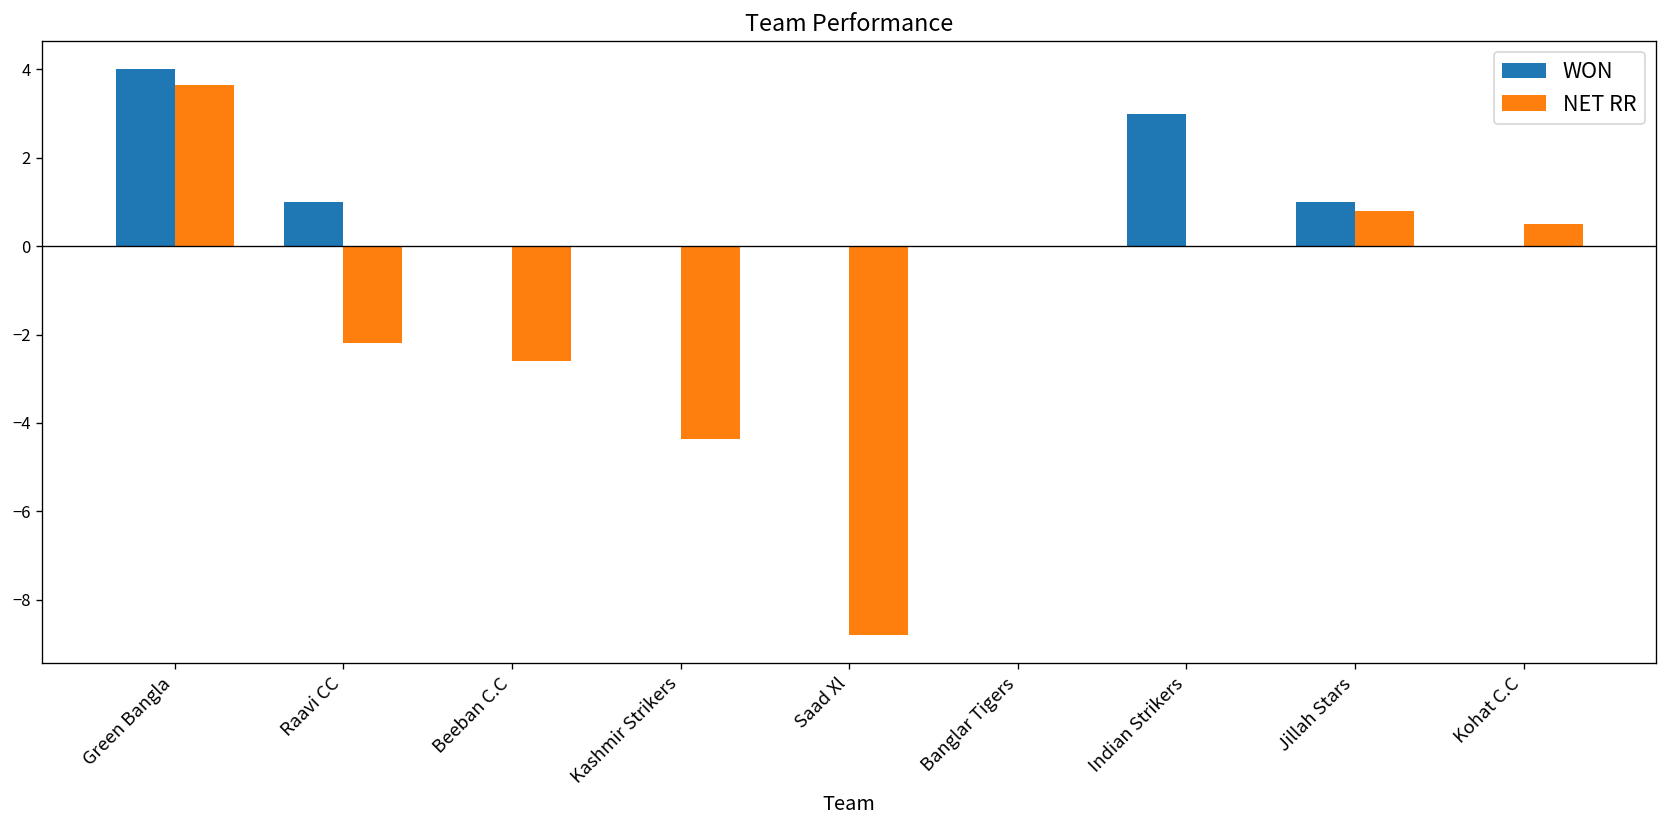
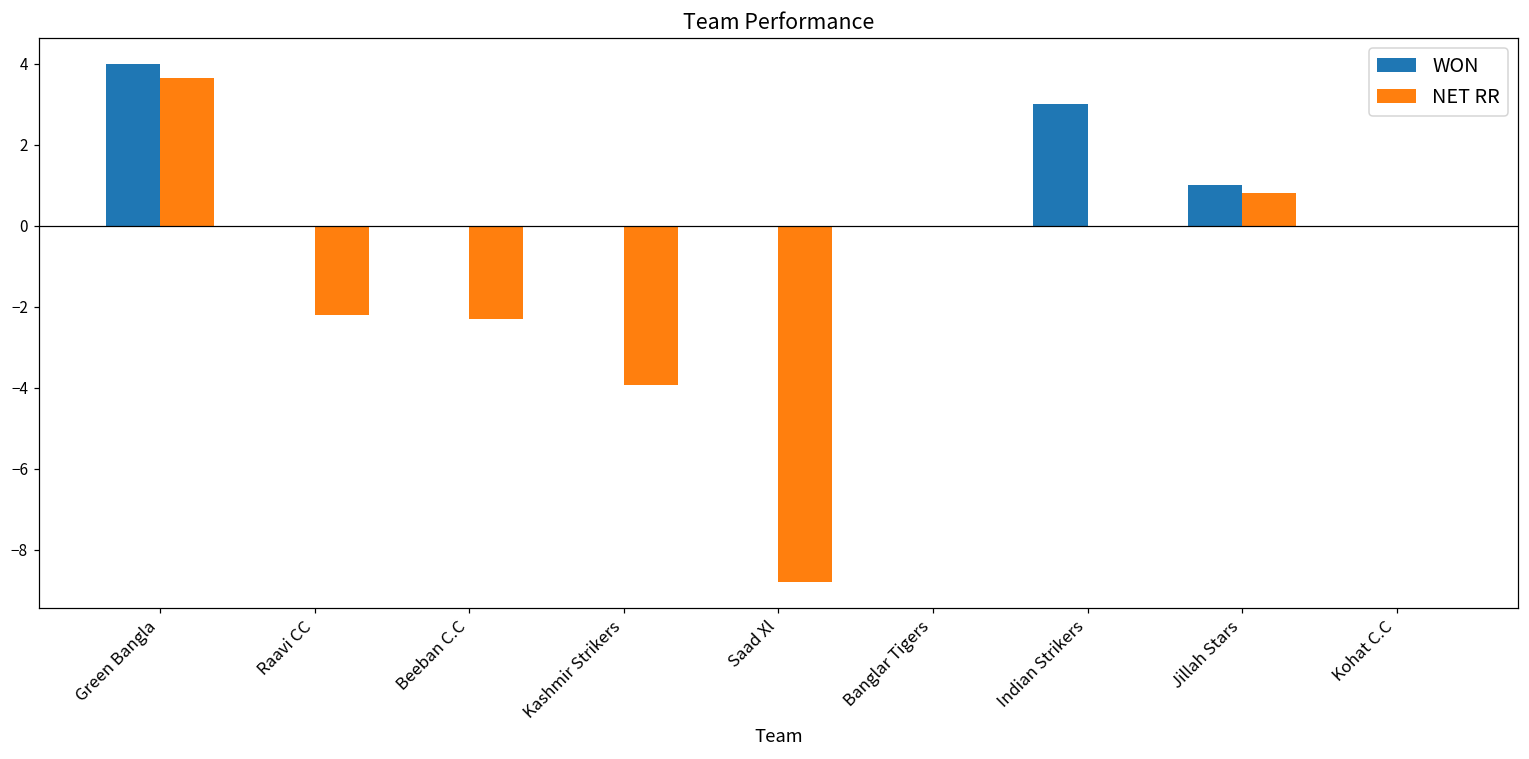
WON, Raavi CC: 1 -> 0
NET RR, Beeban C.C: -2.6 -> -2.3
NET RR, Kashmir Strikers: -4.4 -> -3.9
NET RR, Kohat C.C: 0.5 -> 0.0
